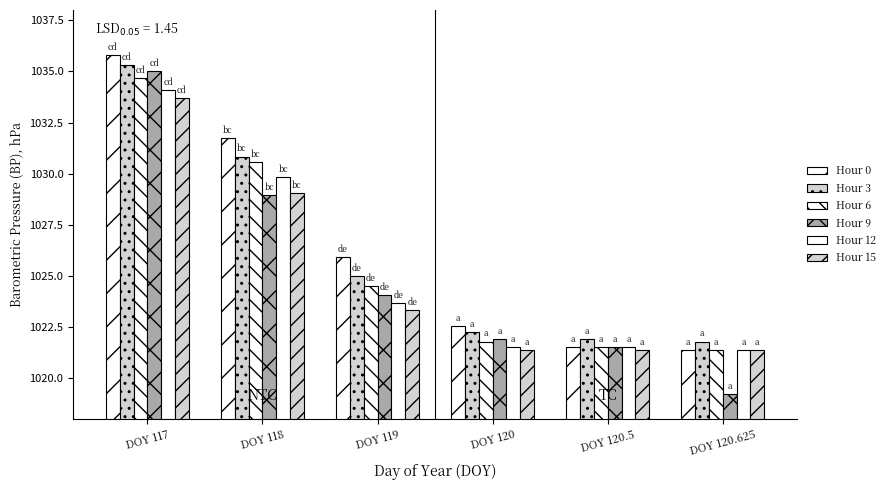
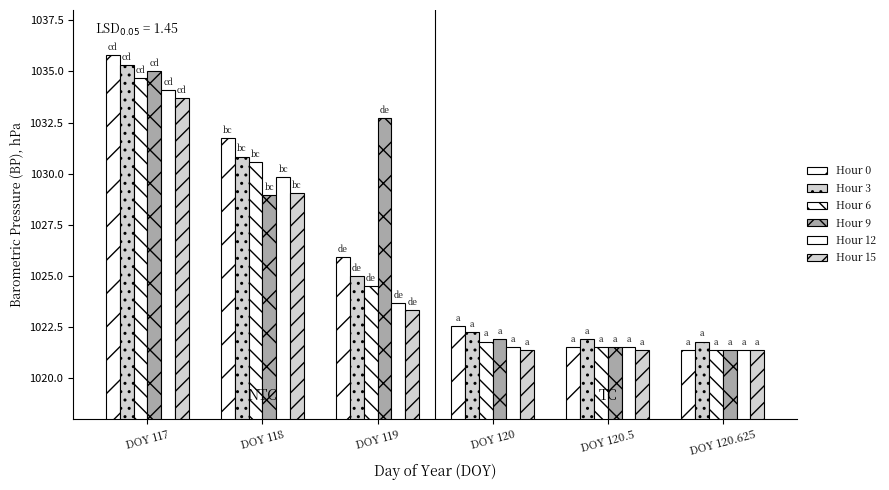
Hour 9, DOY 119: 1024.1 -> 1032.7
Hour 9, DOY 120.625: 1019.3 -> 1021.4
